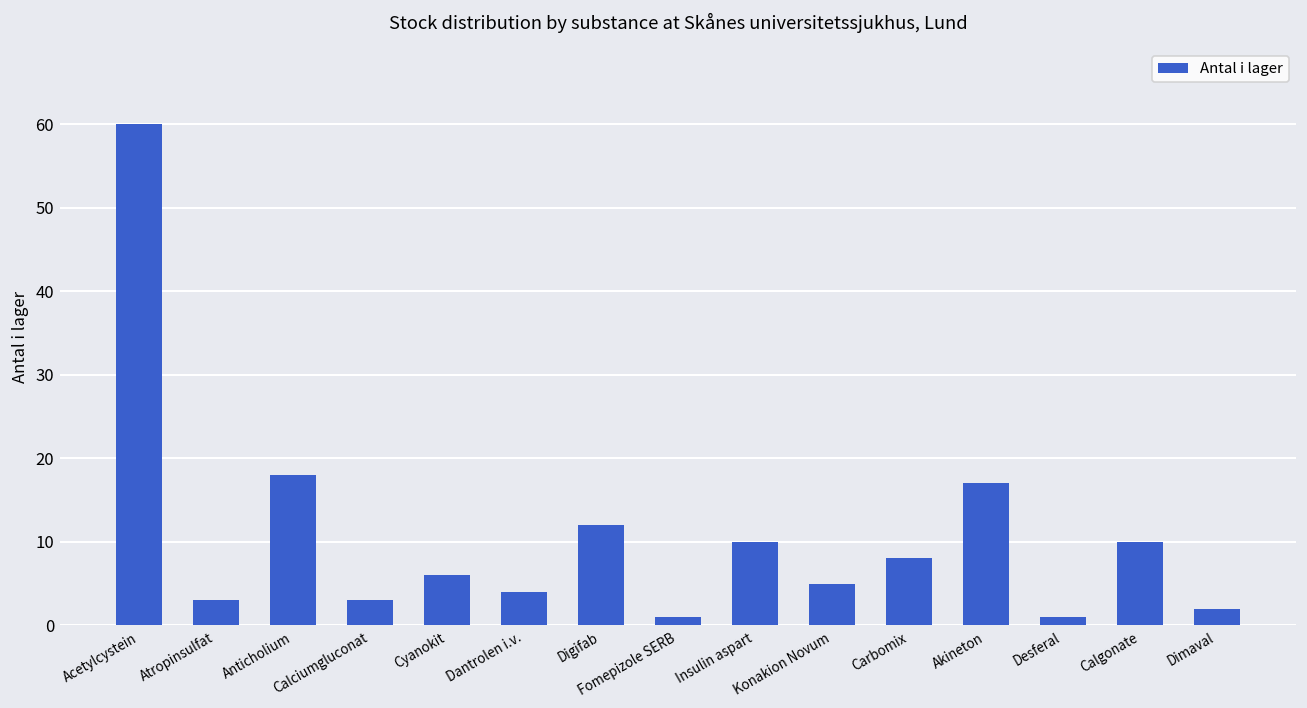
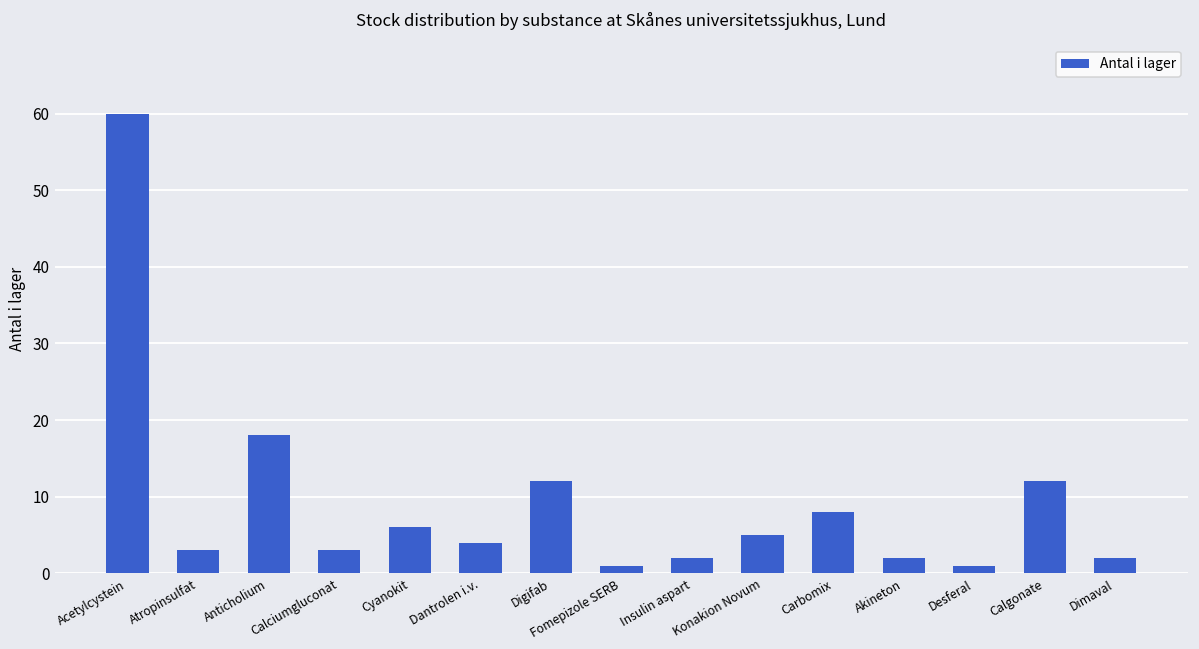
Insulin aspart: 10 -> 2
Akineton: 17 -> 2
Calgonate: 10 -> 12
